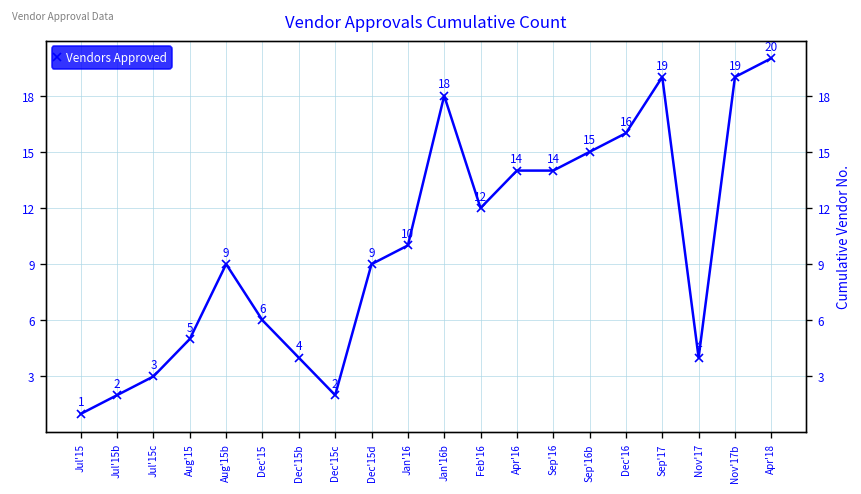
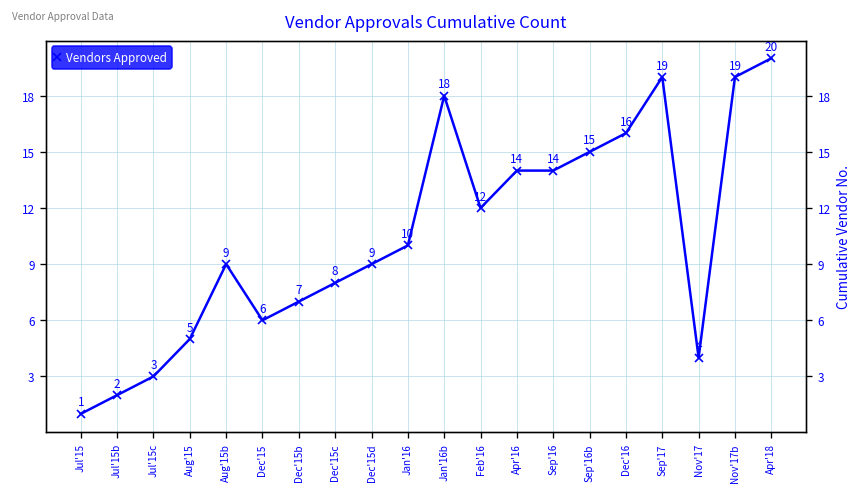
Dec'15b: 4 -> 7
Dec'15c: 2 -> 8
